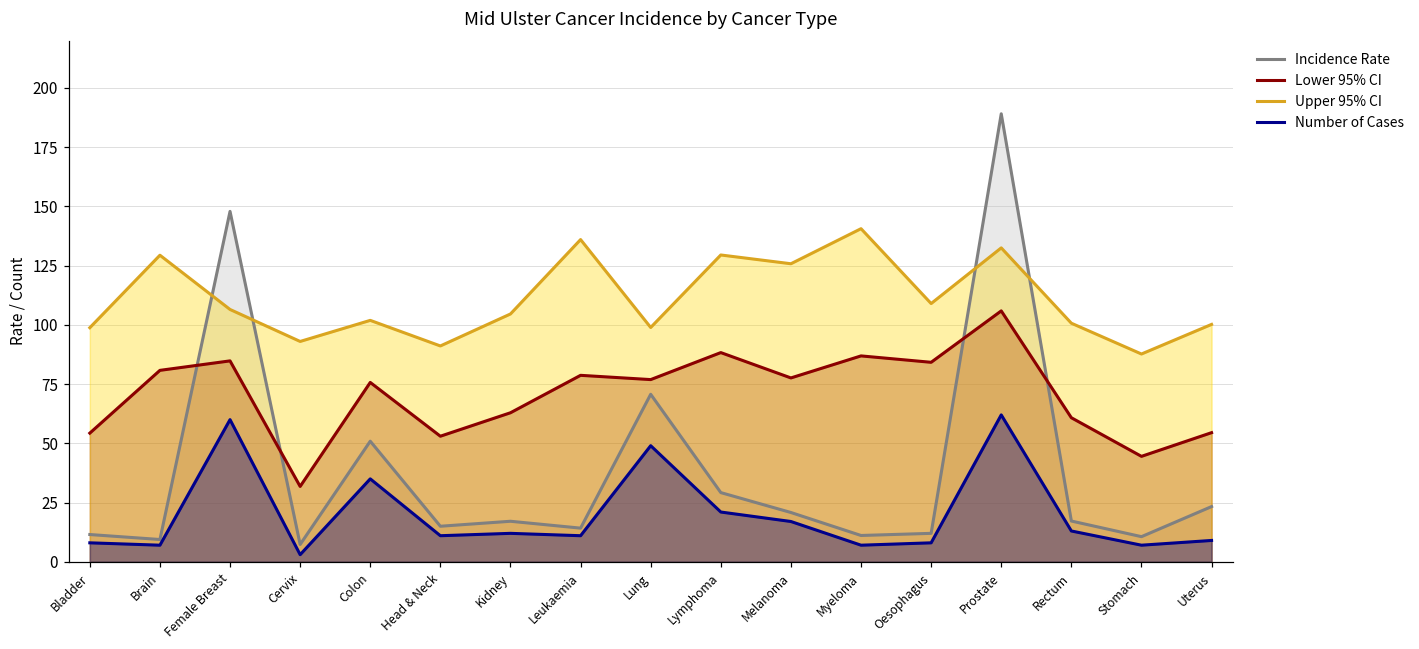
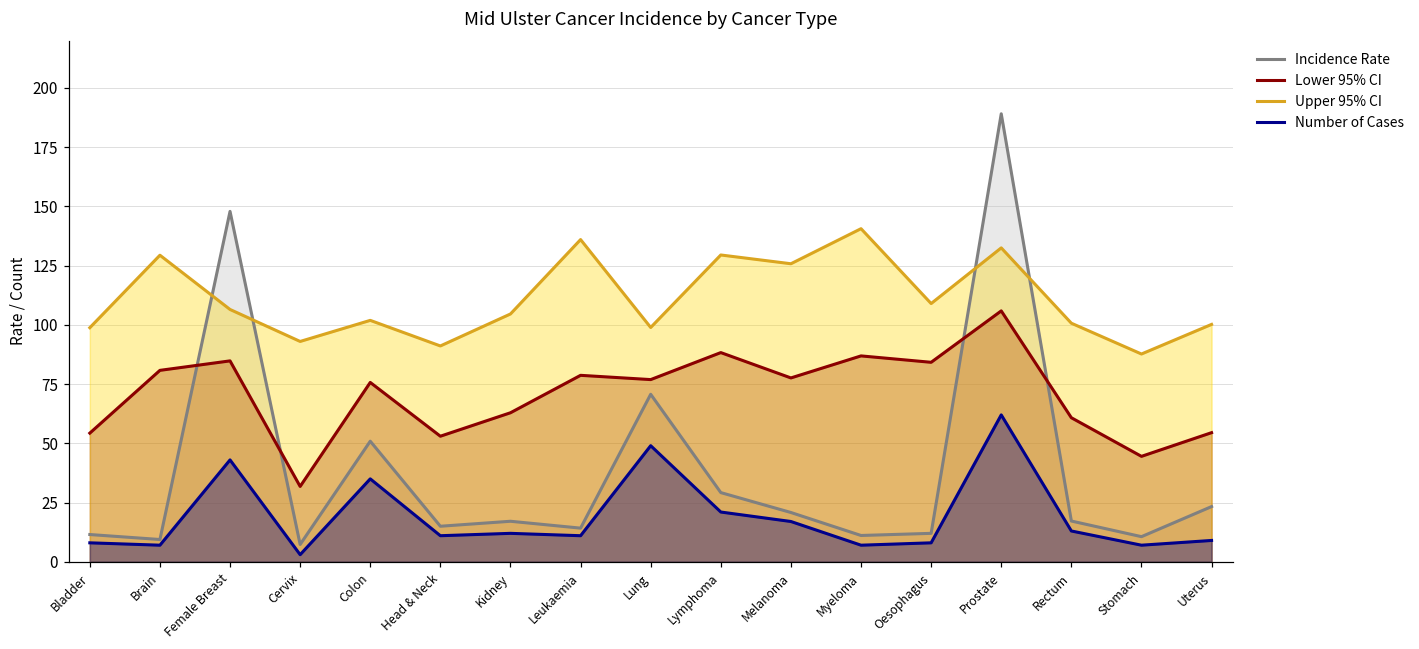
Number of Cases, Female Breast: 60 -> 43
